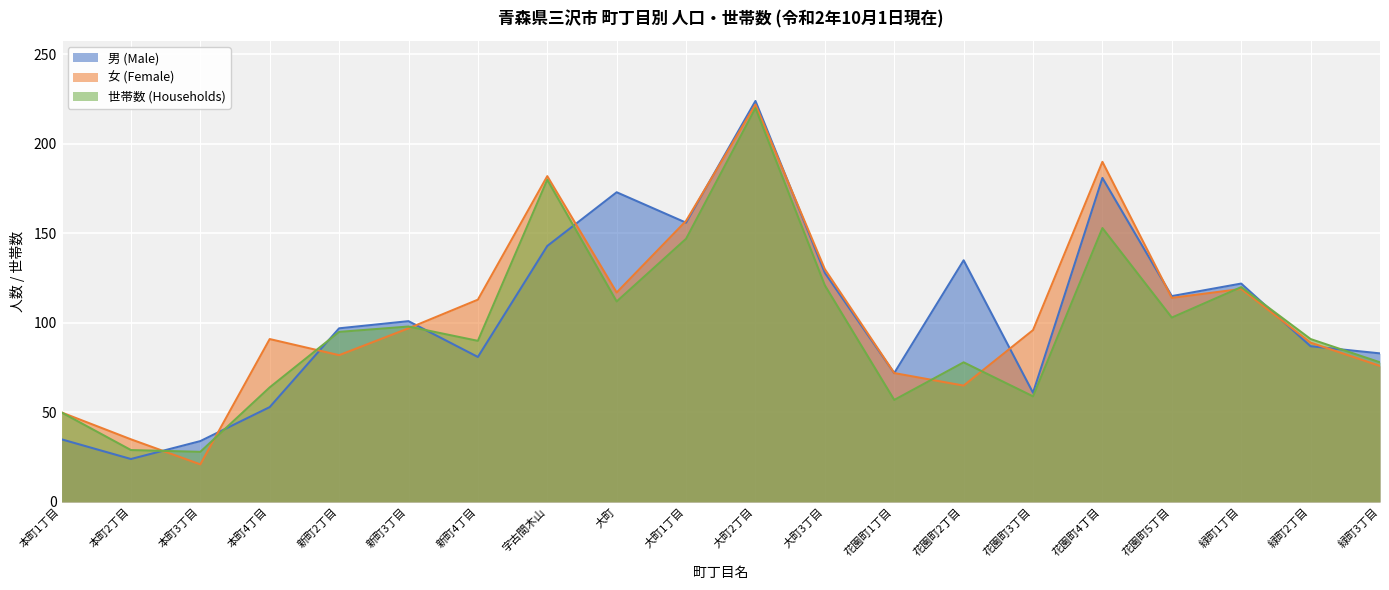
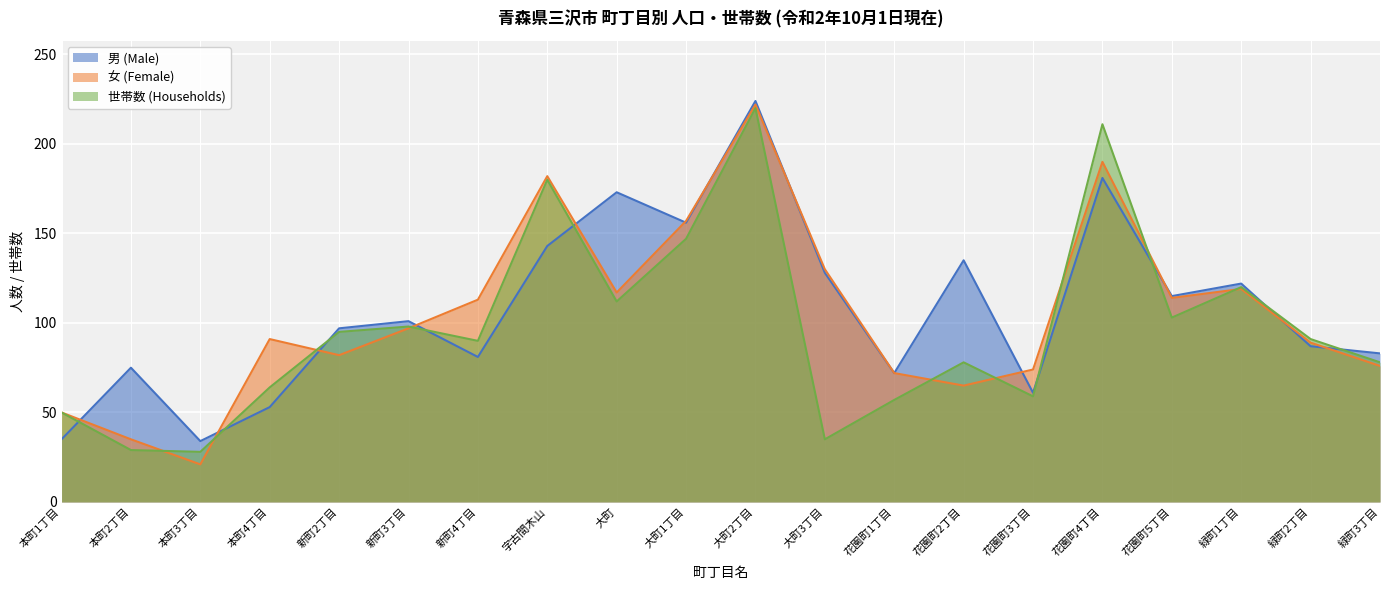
男 (Male), 本町2丁目: 24 -> 75
世帯数 (Households), 大町3丁目: 121 -> 35
女 (Female), 花園町3丁目: 96 -> 74
世帯数 (Households), 花園町4丁目: 153 -> 211
